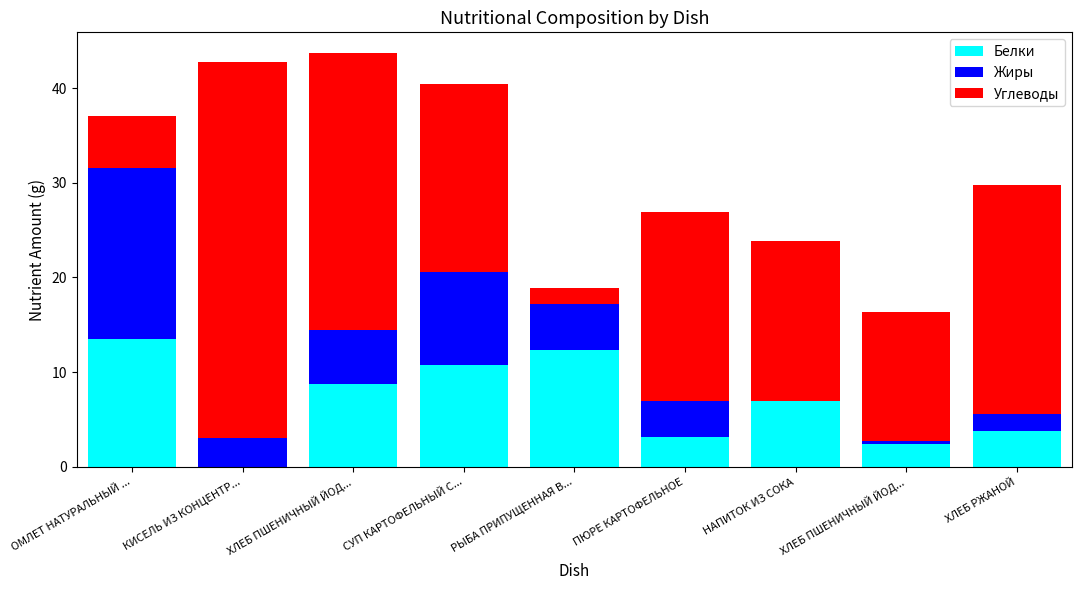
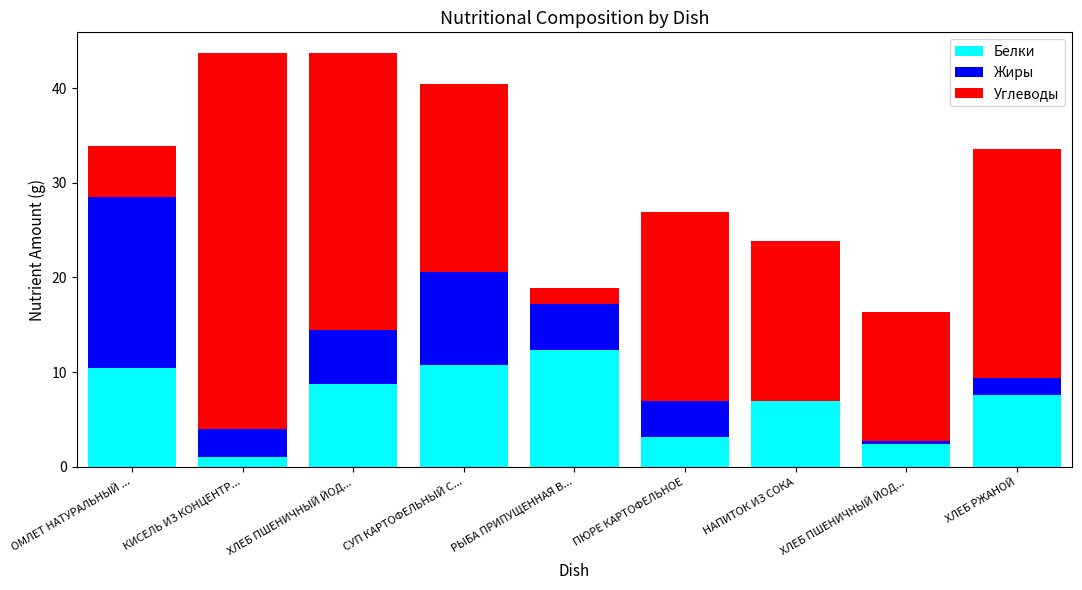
Белки, ОМЛЕТ НАТУРАЛЬНЫЙ ...: 14 -> 10
Белки, КИСЕЛЬ ИЗ КОНЦЕНТР...: 0 -> 1
Белки, ХЛЕБ РЖАНОЙ: 4 -> 8
